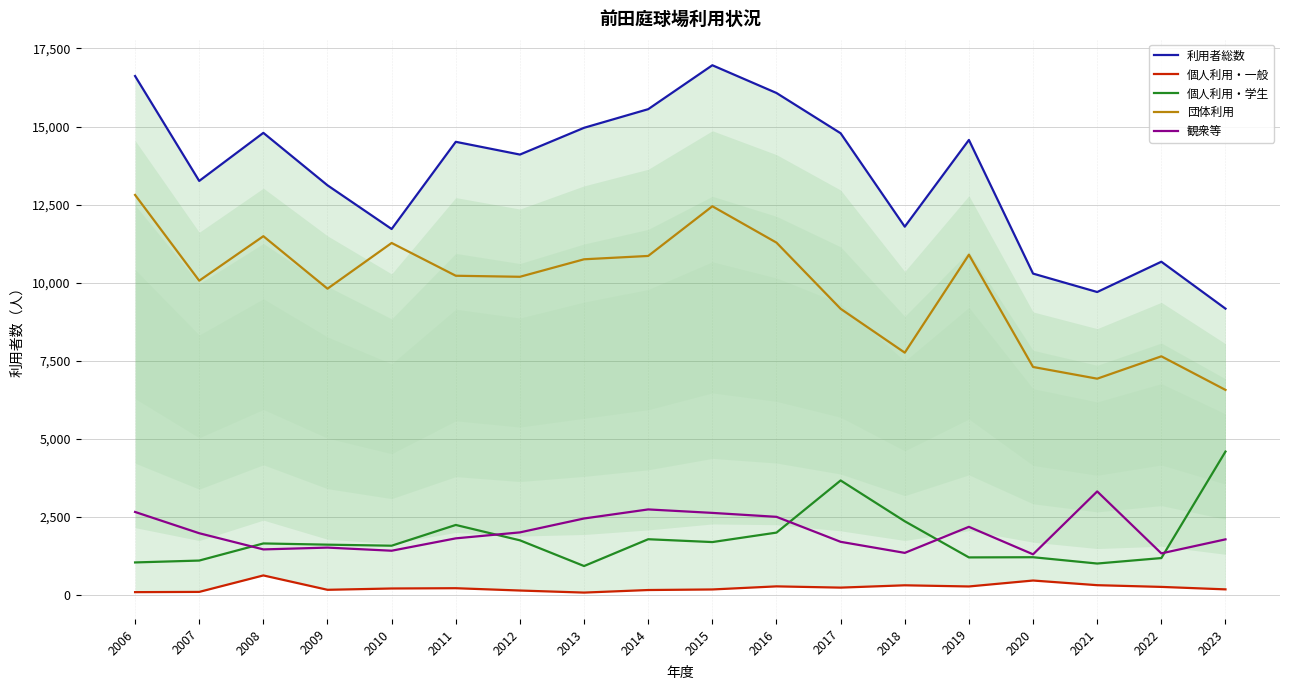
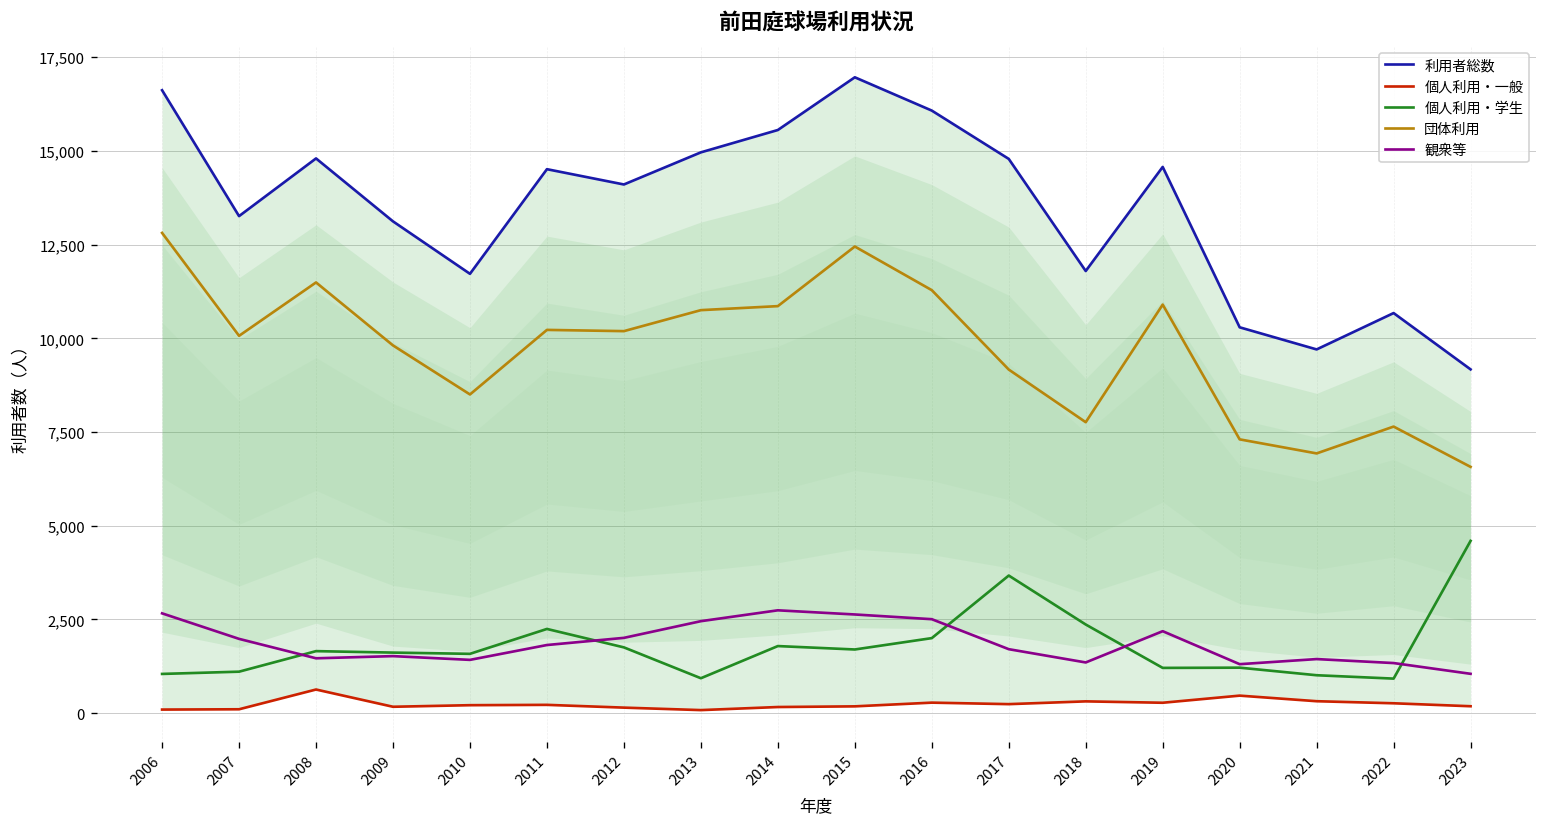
団体利用, 2010: 11,300 -> 8,500
観衆等, 2021: 3,300 -> 1,400
個人利用・学生, 2022: 1,200 -> 900
観衆等, 2023: 1,800 -> 1,100
